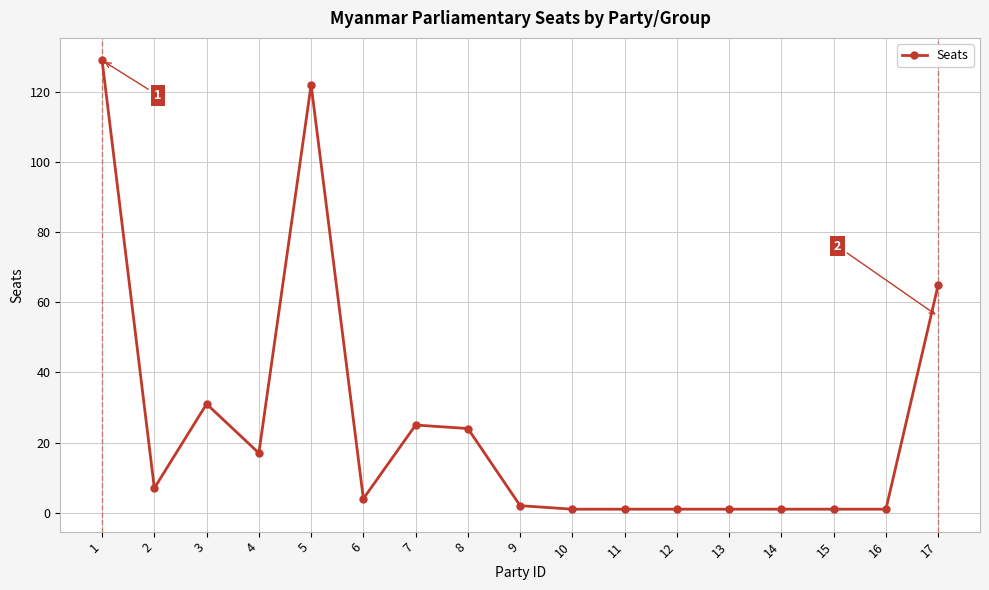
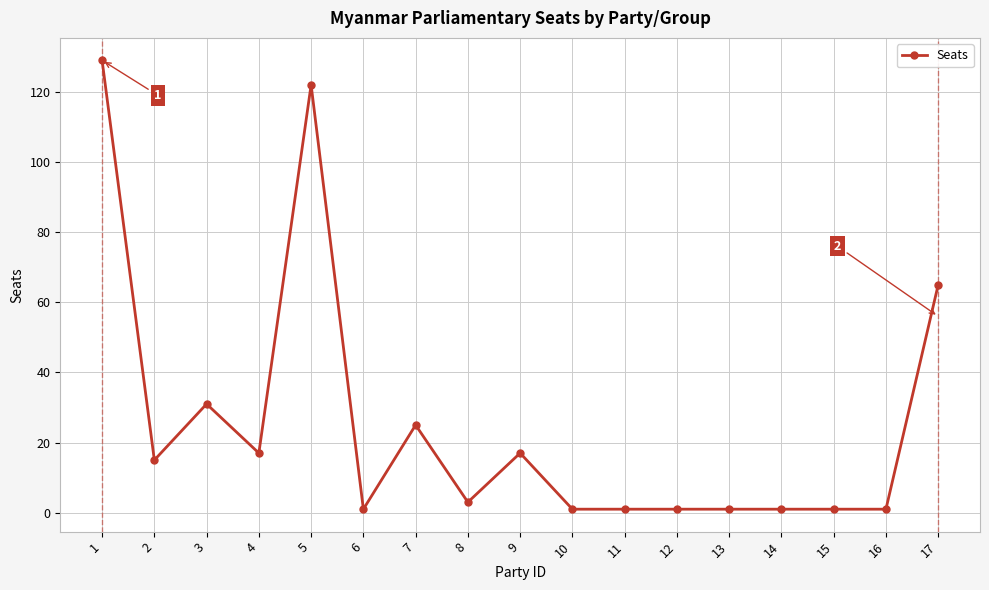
2: 7 -> 15
6: 4 -> 1
8: 24 -> 3
9: 2 -> 17
